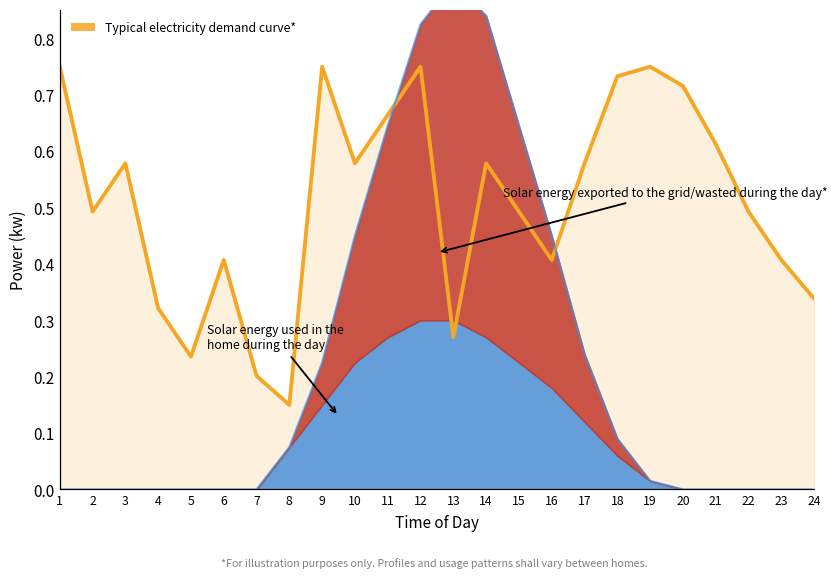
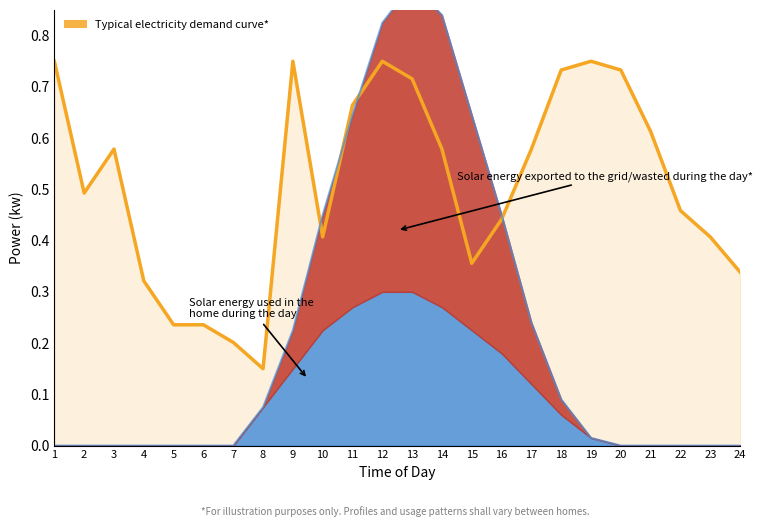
Typical electricity demand curve*, 6: 0.41 -> 0.24
Typical electricity demand curve*, 10: 0.58 -> 0.41
Typical electricity demand curve*, 13: 0.27 -> 0.72
Typical electricity demand curve*, 15: 0.49 -> 0.36
Typical electricity demand curve*, 16: 0.41 -> 0.44
Typical electricity demand curve*, 20: 0.72 -> 0.73
Typical electricity demand curve*, 22: 0.49 -> 0.46
